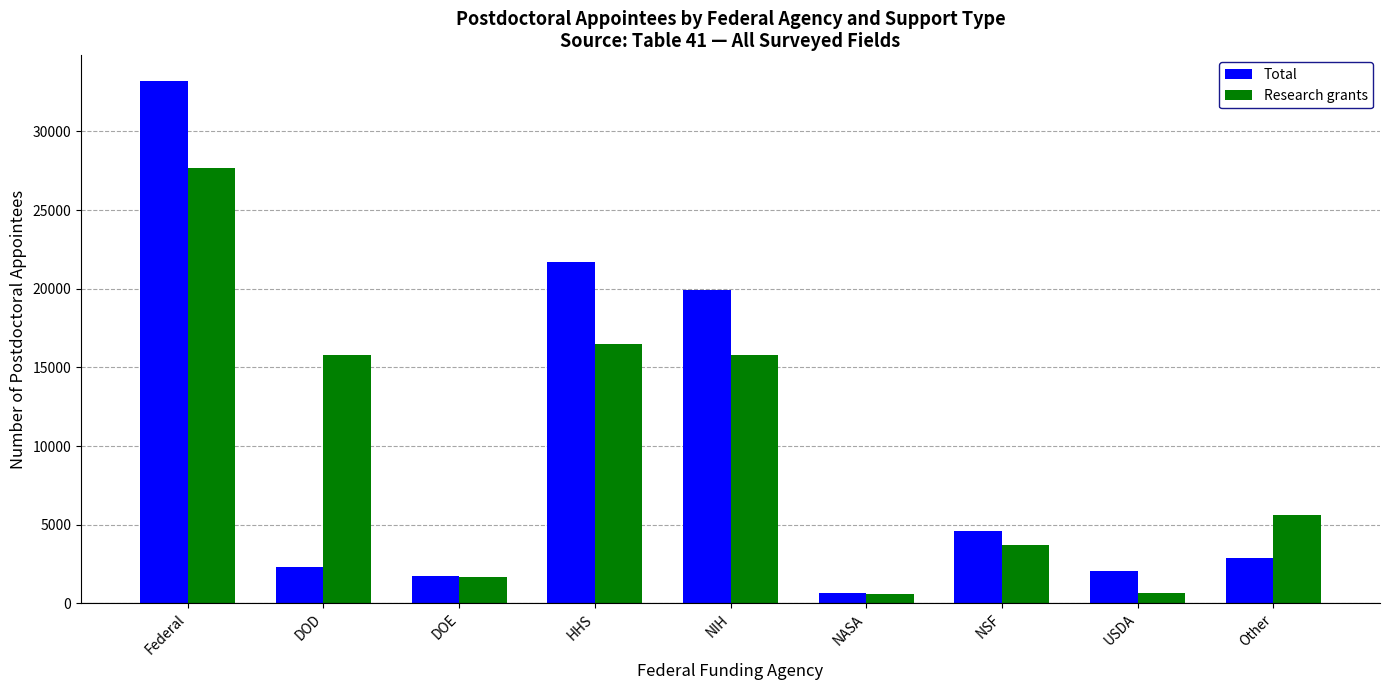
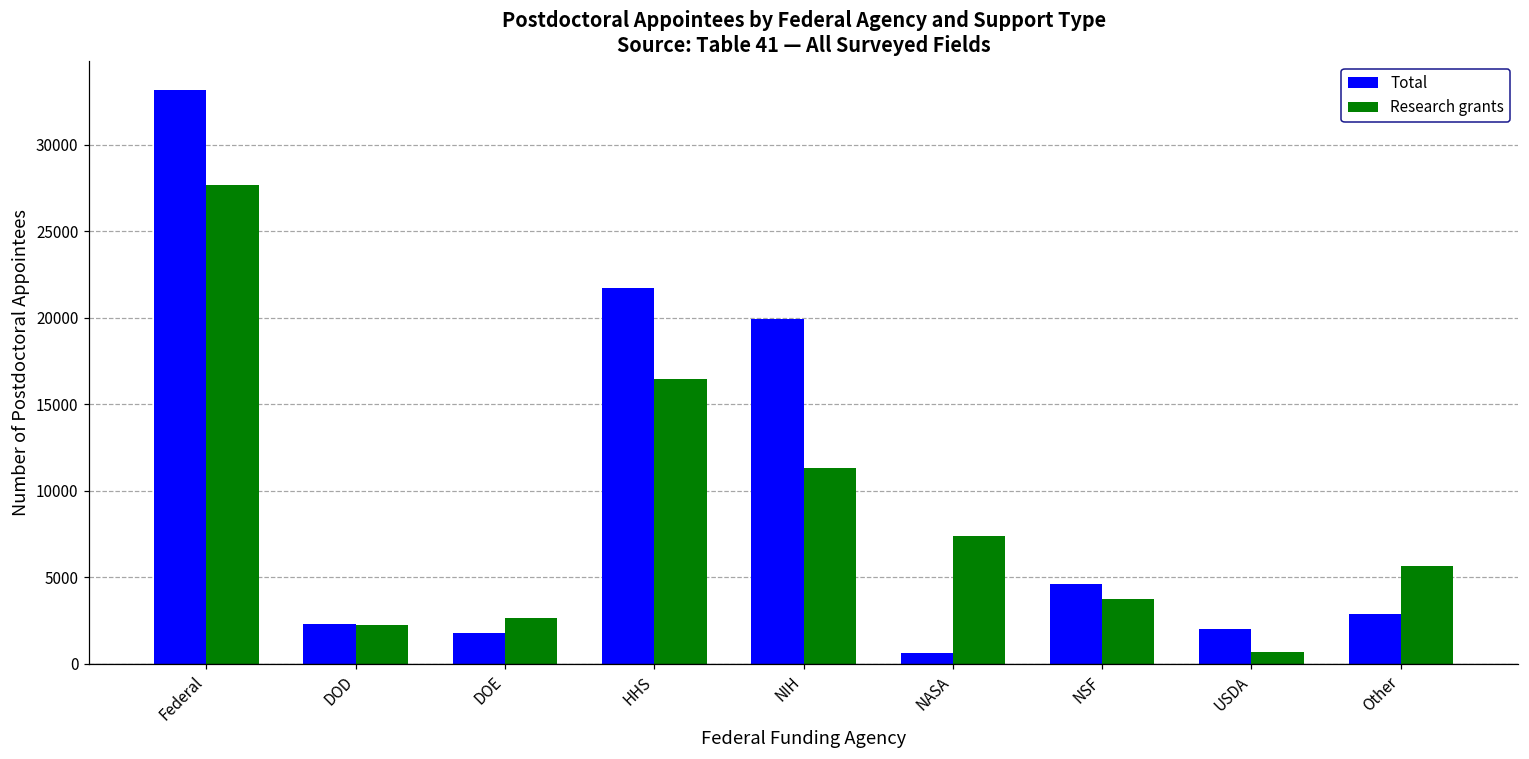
Research grants, DOD: 15800 -> 2200
Research grants, DOE: 1700 -> 2600
Research grants, NIH: 15800 -> 11300
Research grants, NASA: 600 -> 7400
